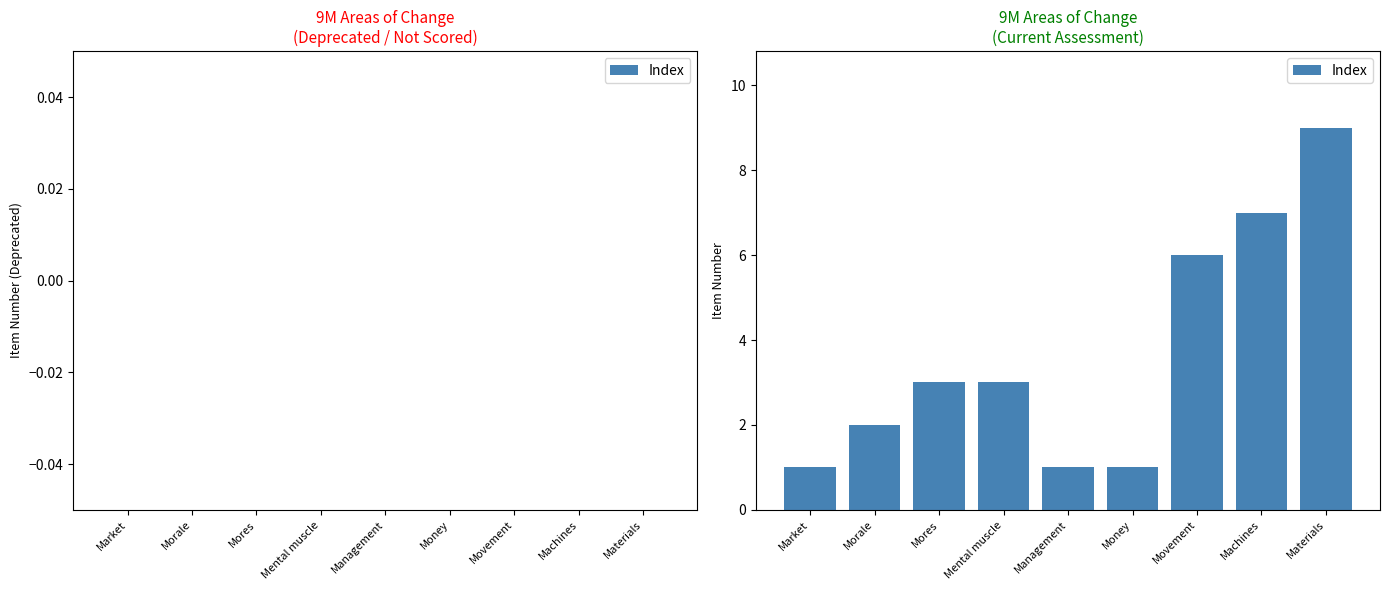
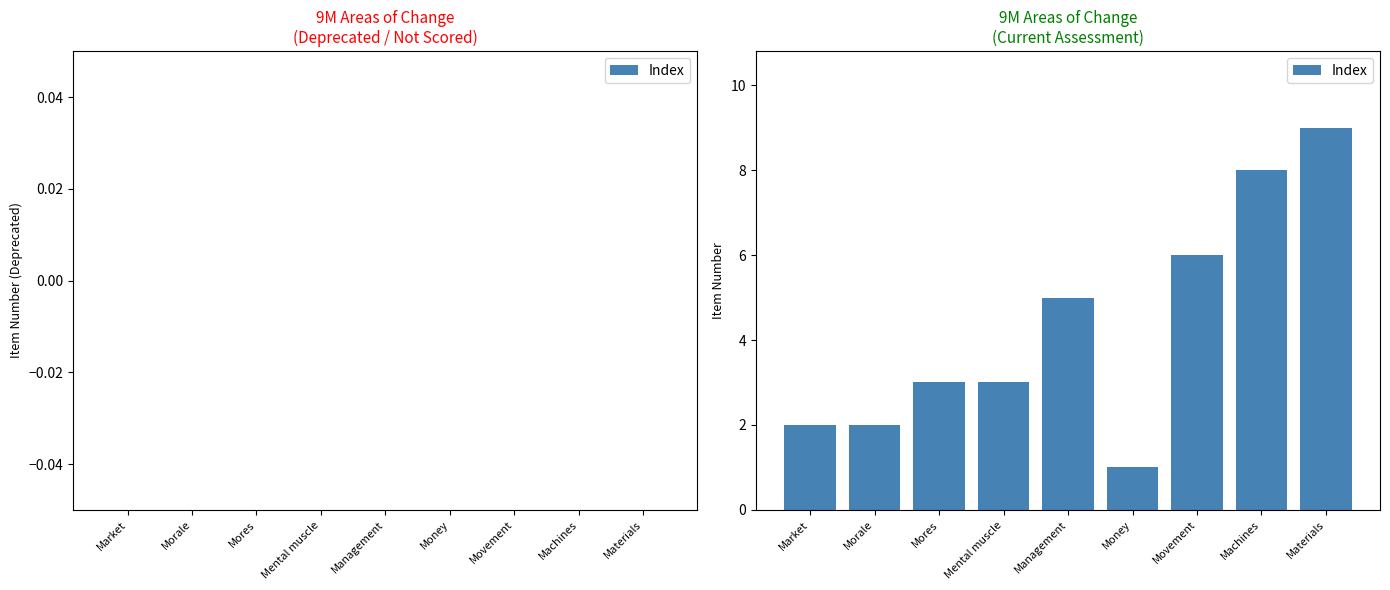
9M Areas of Change (Current Assessment), Market: 1 -> 2
9M Areas of Change (Current Assessment), Management: 1 -> 5
9M Areas of Change (Current Assessment), Machines: 7 -> 8
